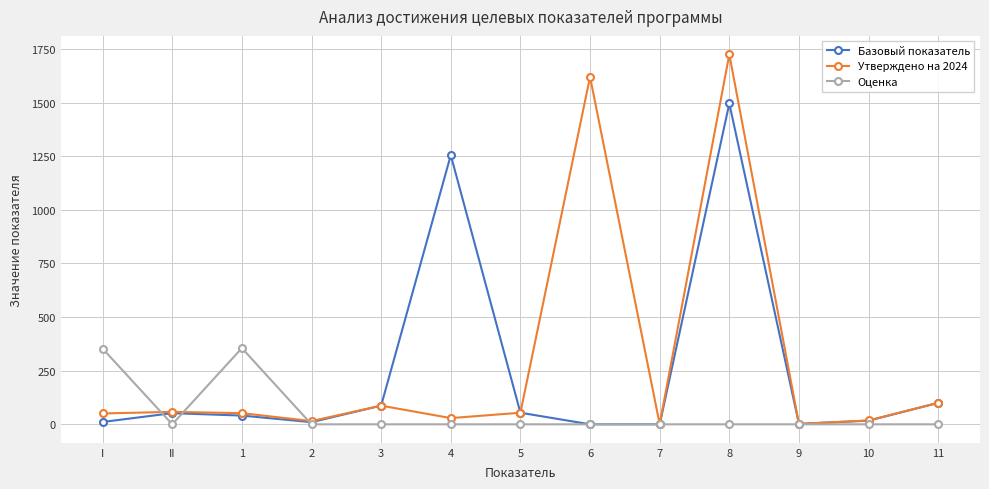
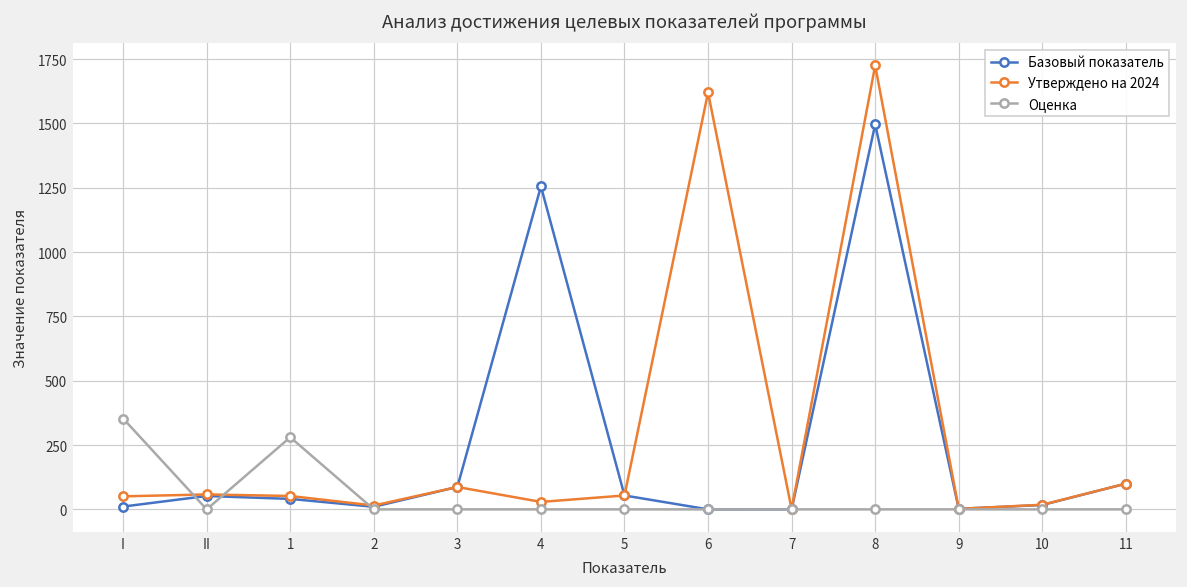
Оценка, 1: 360 -> 280
